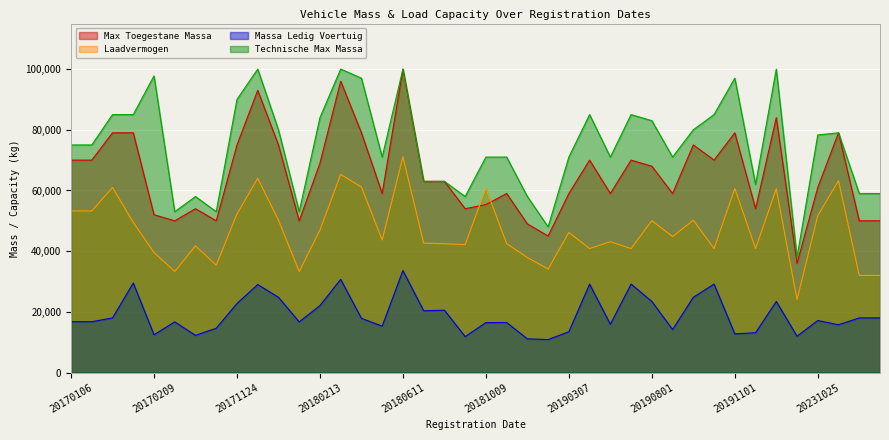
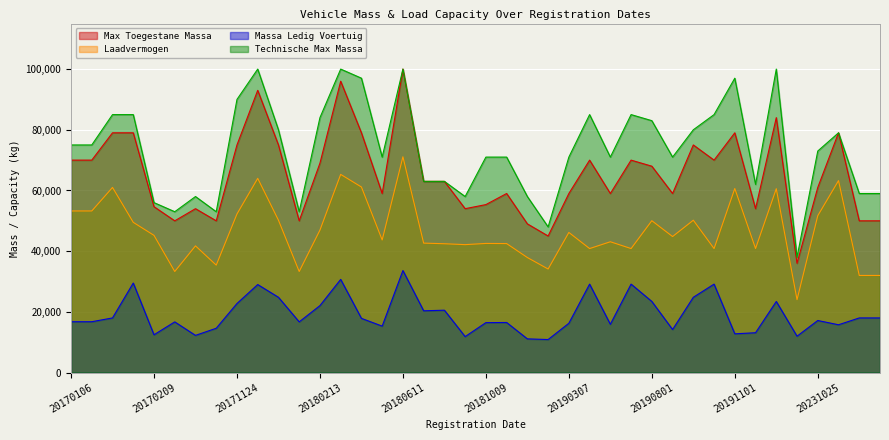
Max Toegestane Massa, 20170209: 52,000 -> 55,000
Laadvermogen, 20170209: 40,000 -> 45,000
Technische Max Massa, 20170209: 98,000 -> 56,000
Laadvermogen, 20181009: 61,000 -> 43,000
Massa Ledig Voertuig, 20190307: 13,000 -> 16,000
Technische Max Massa, 20231025: 78,000 -> 73,000
